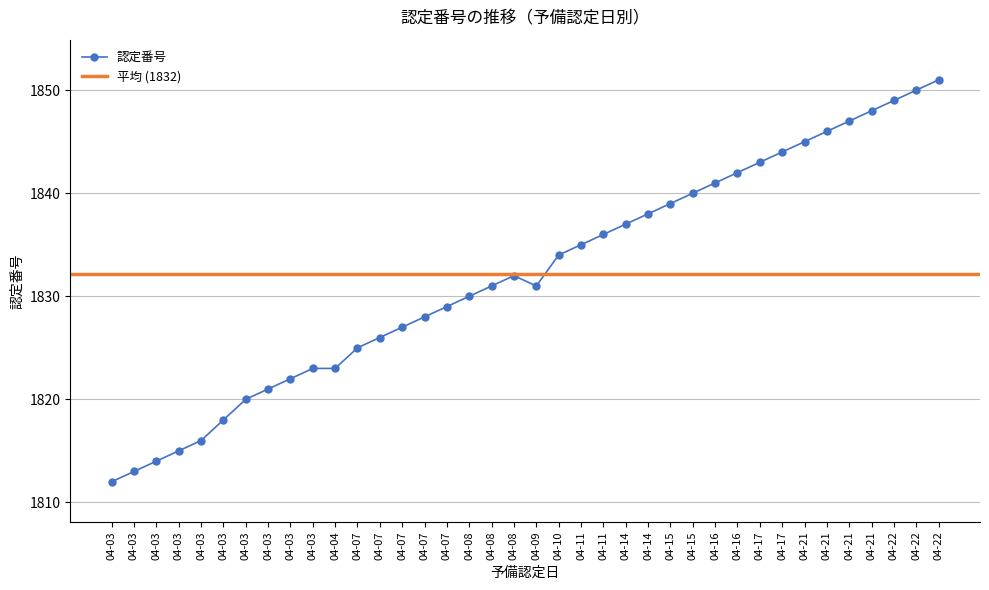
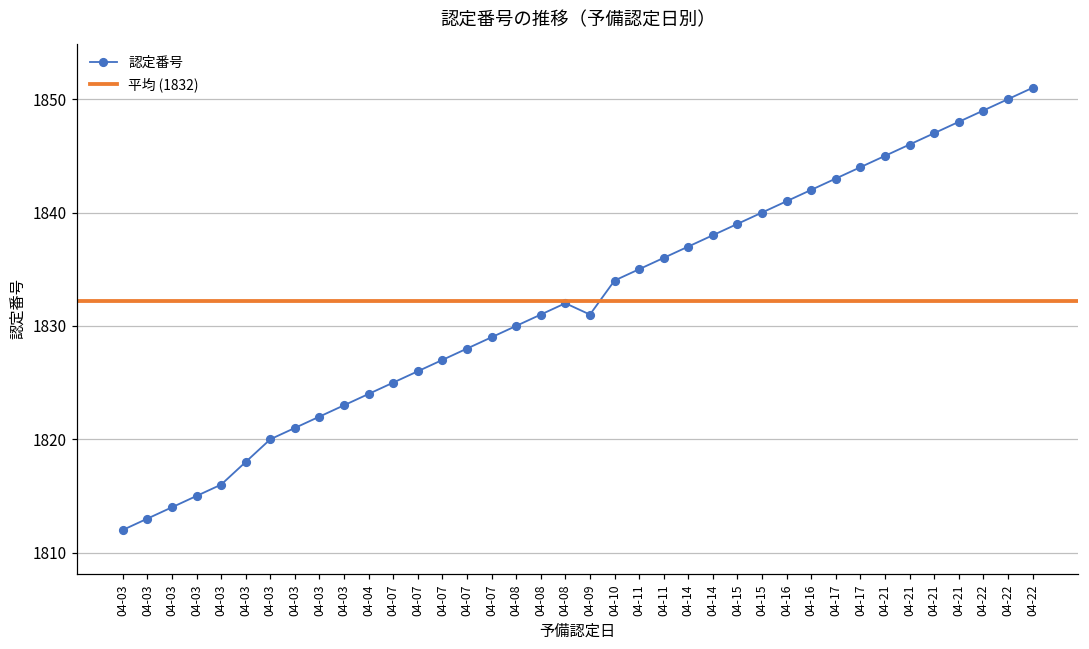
04-04: 1823 -> 1824
